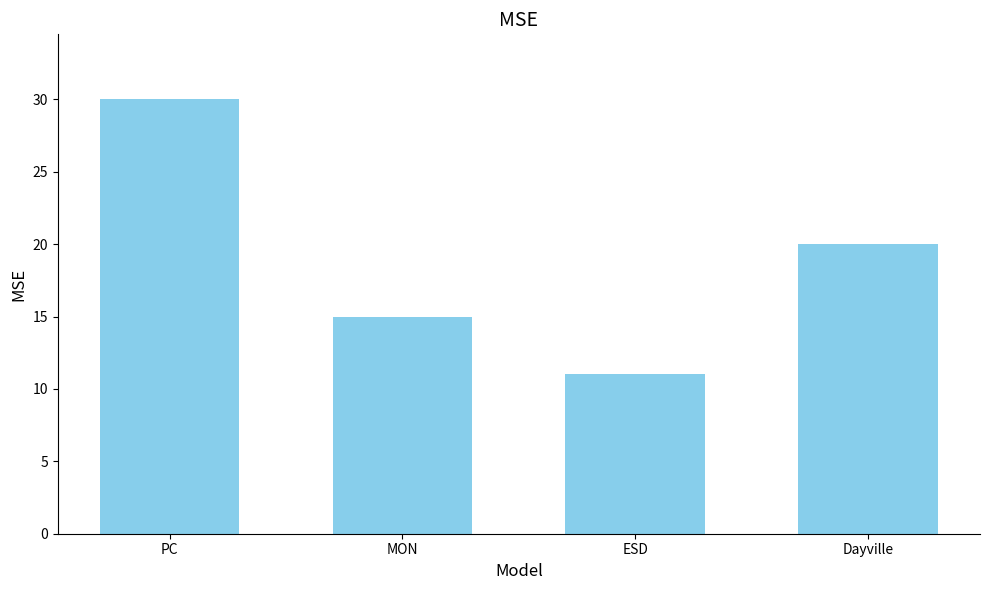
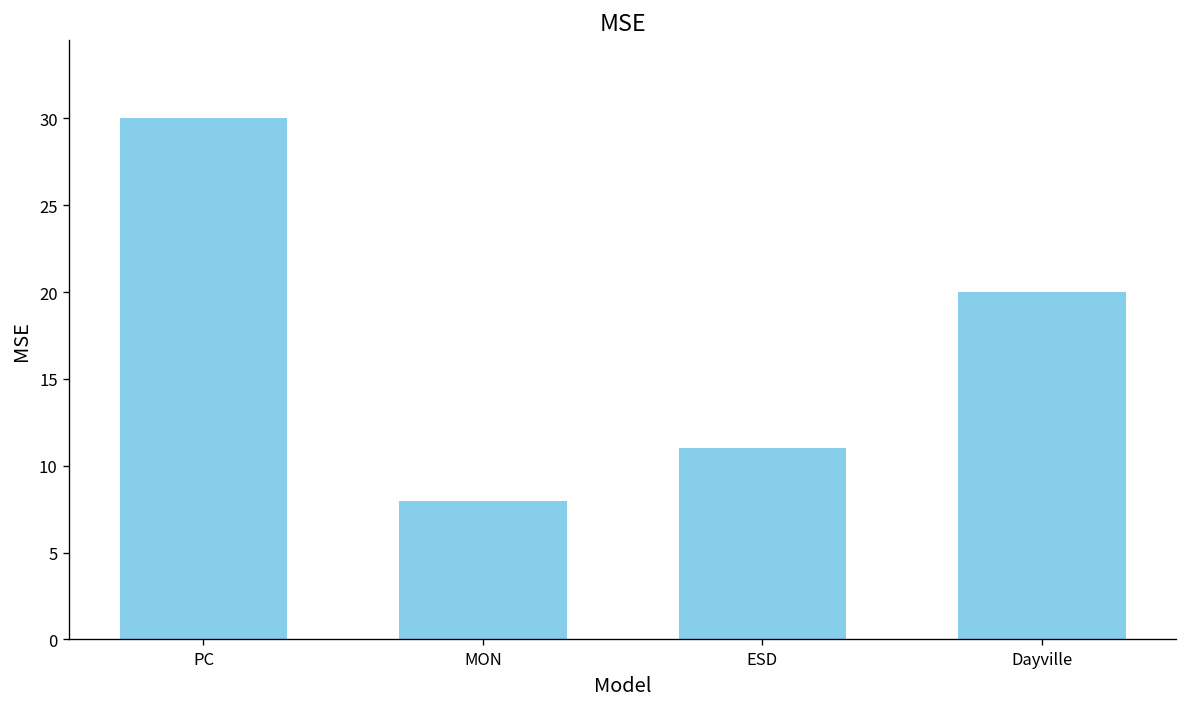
MON: 15 -> 8
